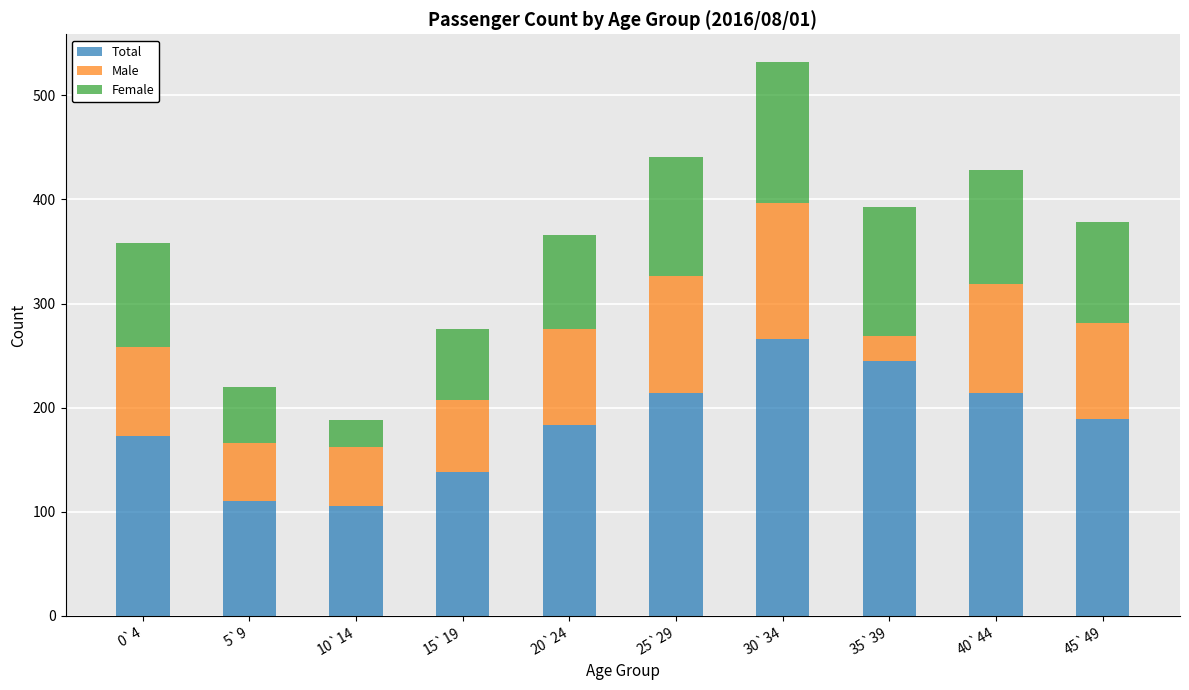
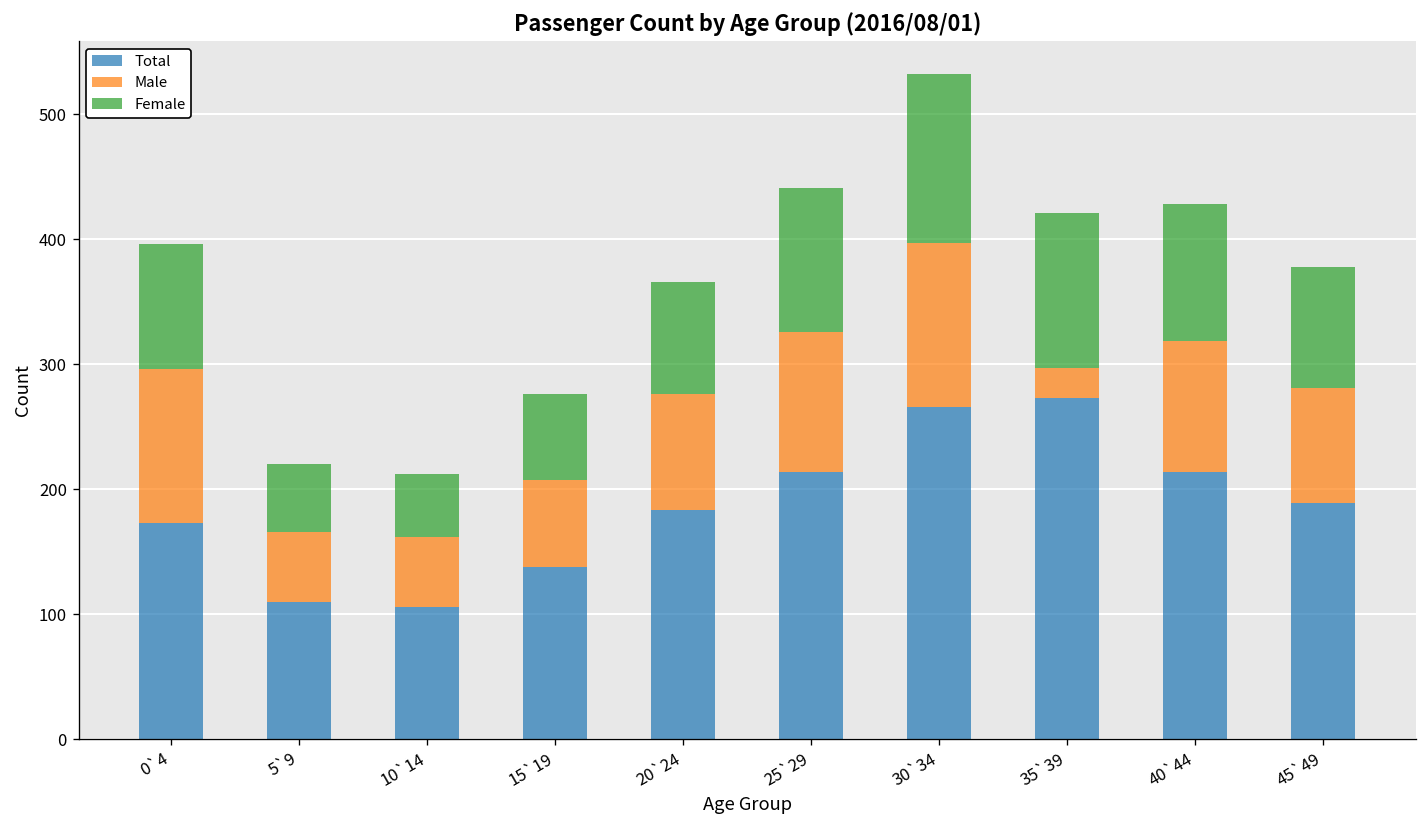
Male, 0`4: 85 -> 123
Female, 10`14: 26 -> 50
Total, 35`39: 245 -> 273
